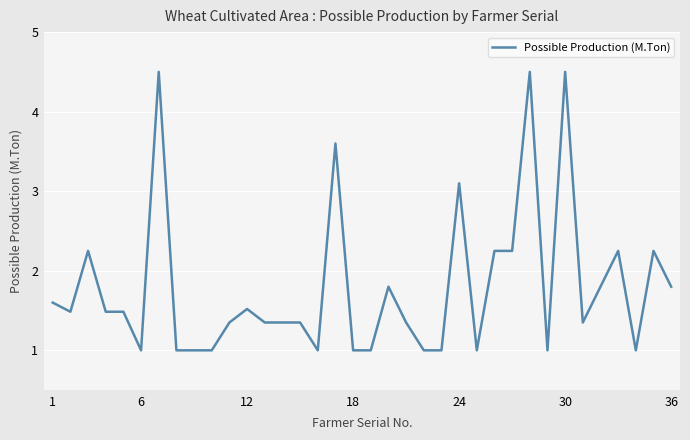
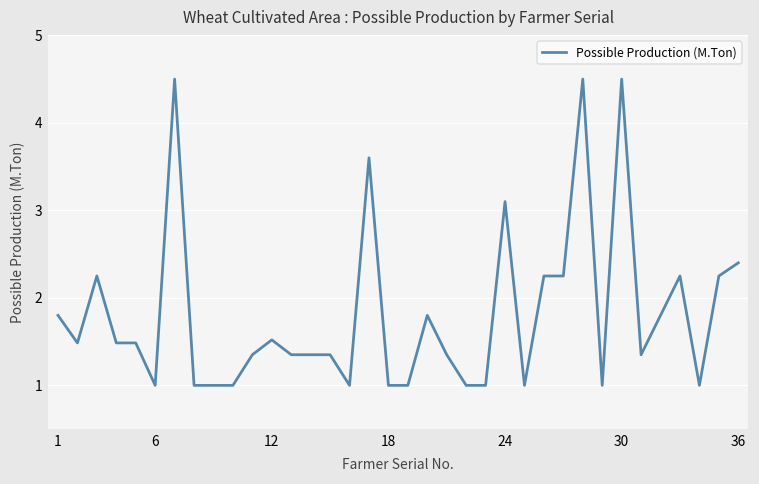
1: 1.6 -> 1.8
36: 1.8 -> 2.4
